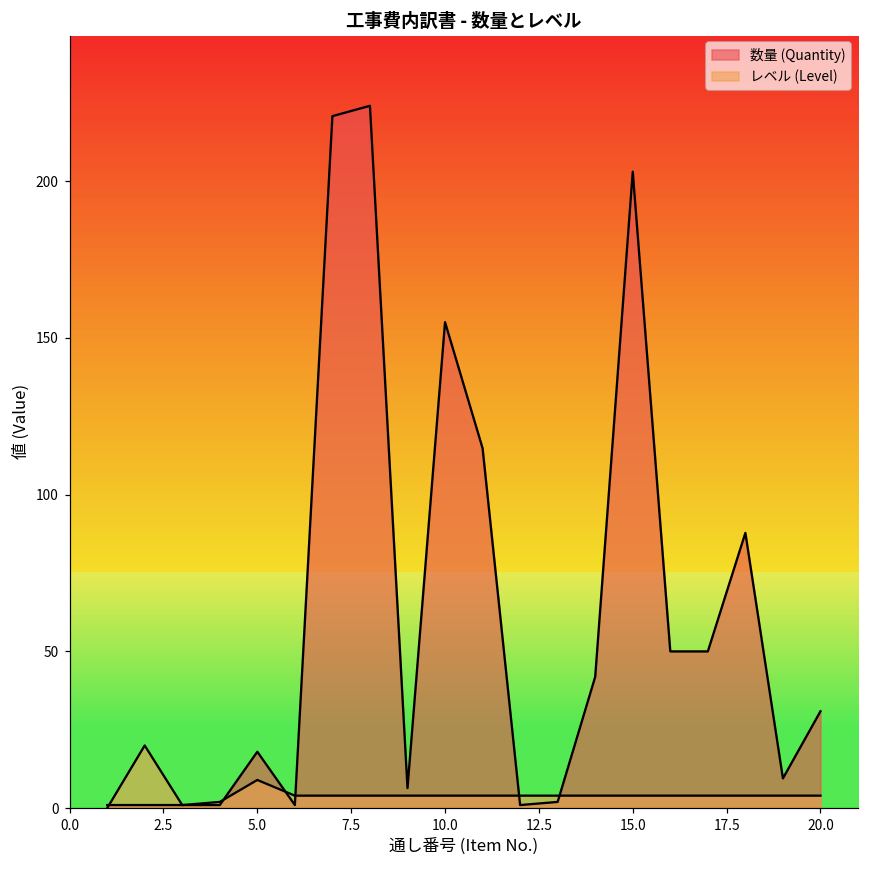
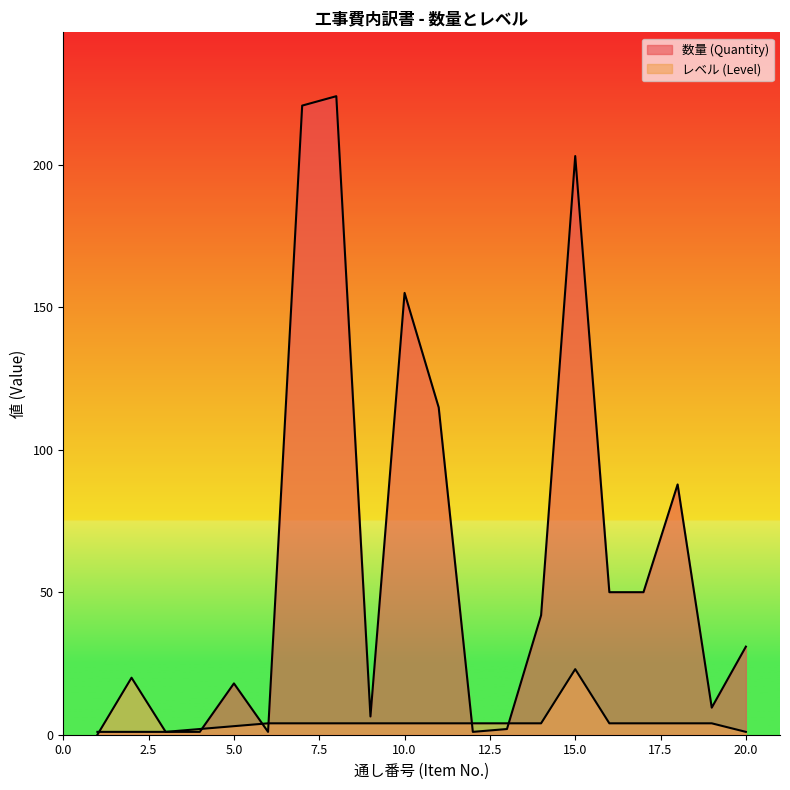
レベル (Level), 5.0: 9 -> 3
レベル (Level), 15.0: 4 -> 23
レベル (Level), 20.0: 4 -> 1
